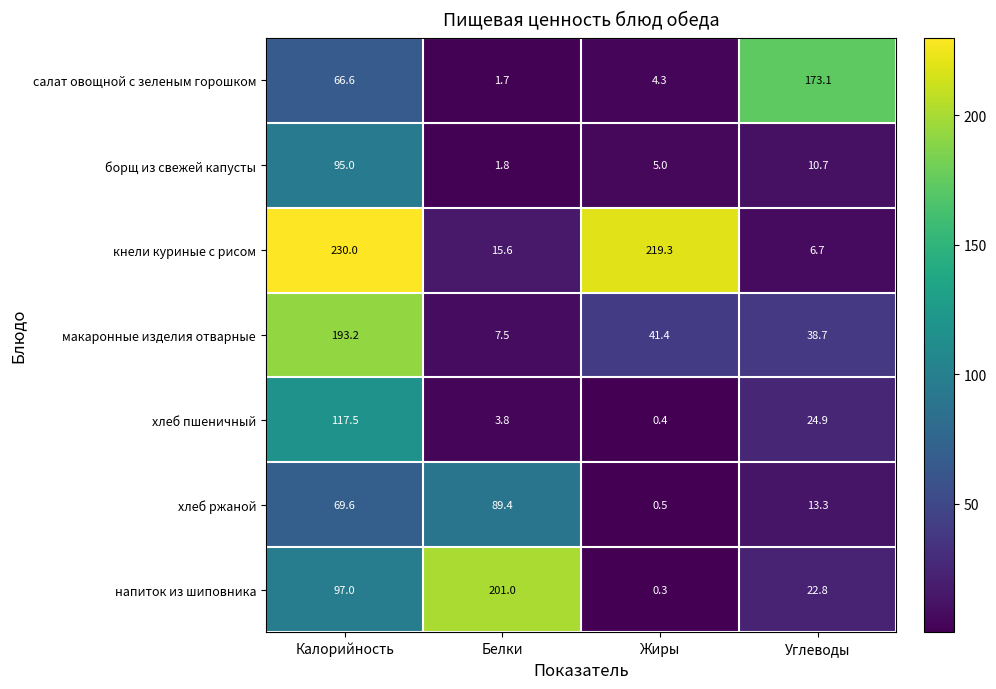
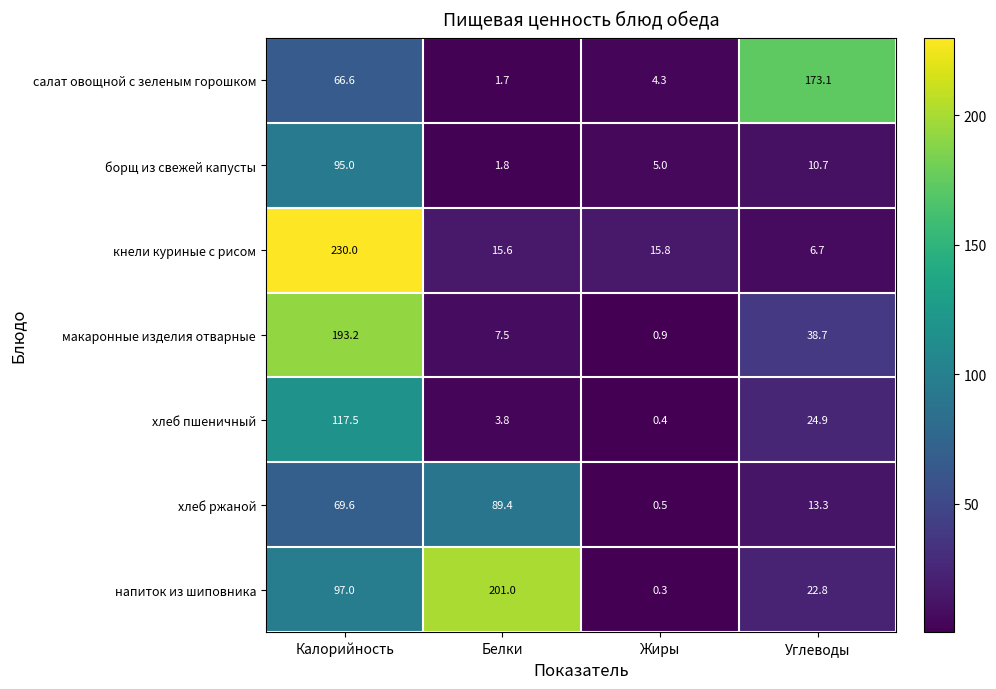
кнели куриные с рисом, Жиры: 219.3 -> 15.8
макаронные изделия отварные, Жиры: 41.4 -> 0.9
